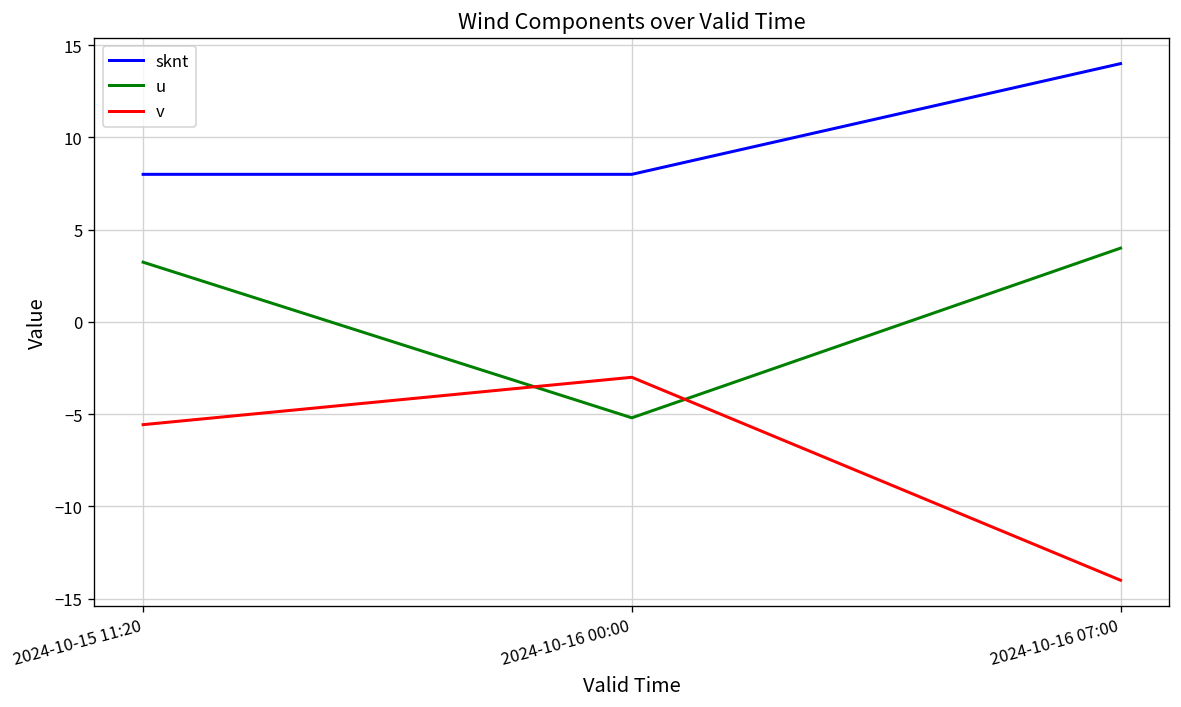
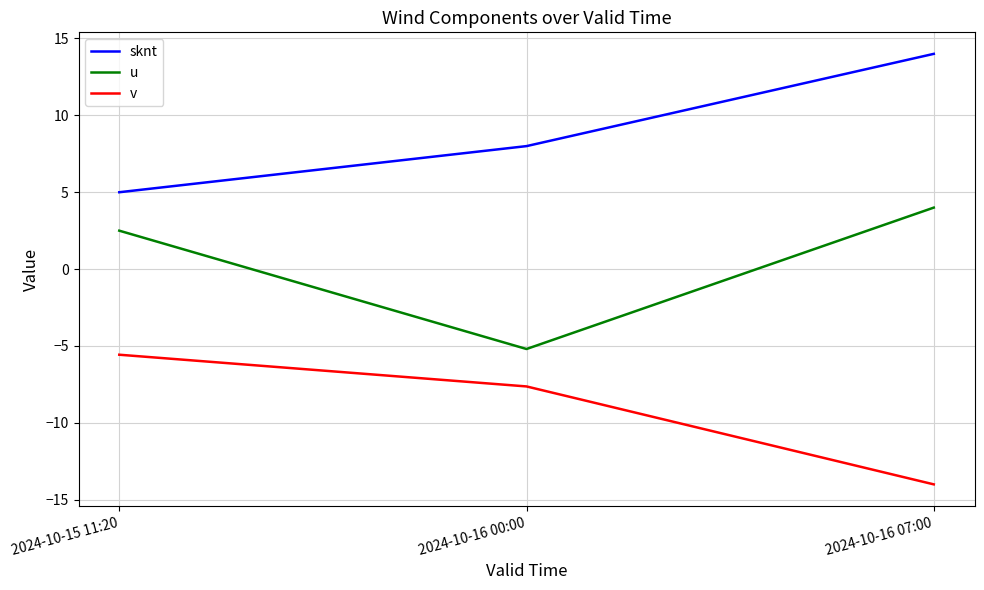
sknt, 2024-10-15 11:20: 8 -> 5
u, 2024-10-15 11:20: 3.2 -> 2.5
v, 2024-10-16 00:00: -3.0 -> -7.6
